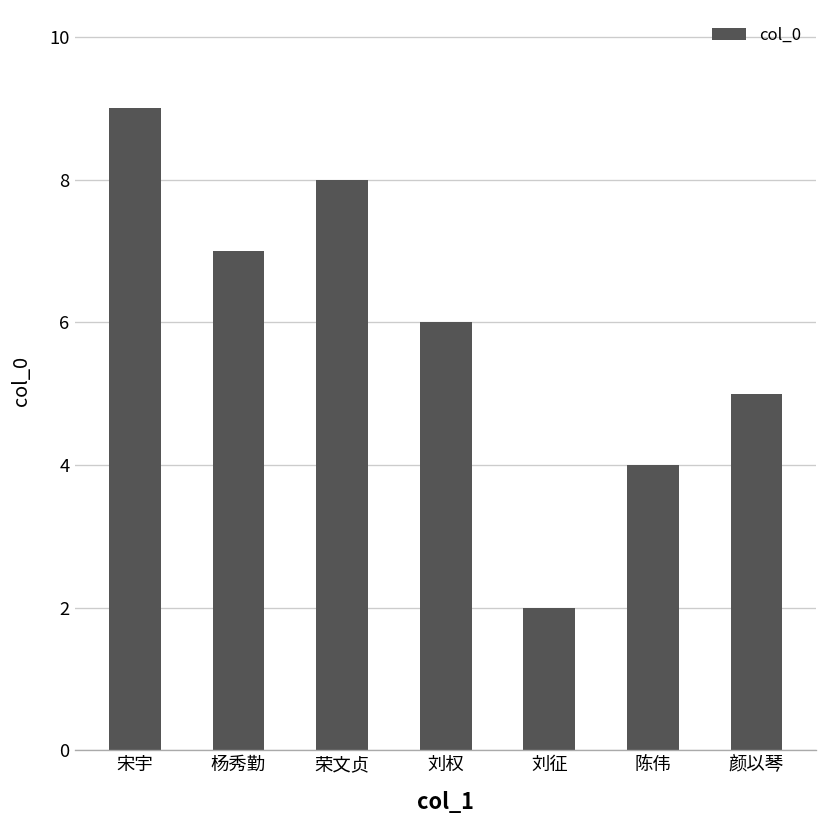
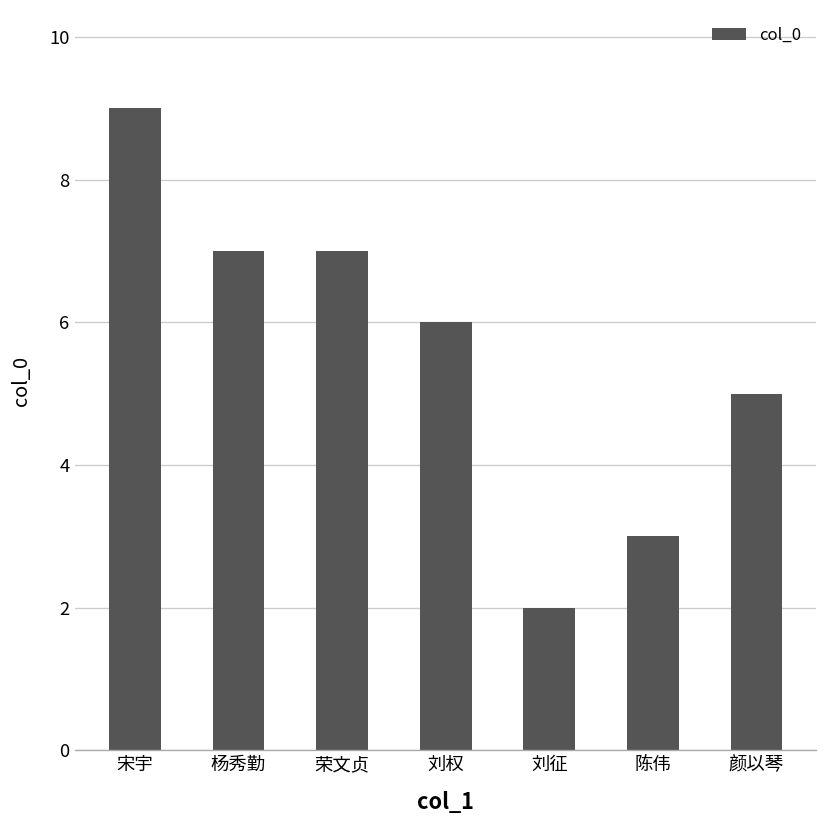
荣文贞: 8 -> 7
陈伟: 4 -> 3
